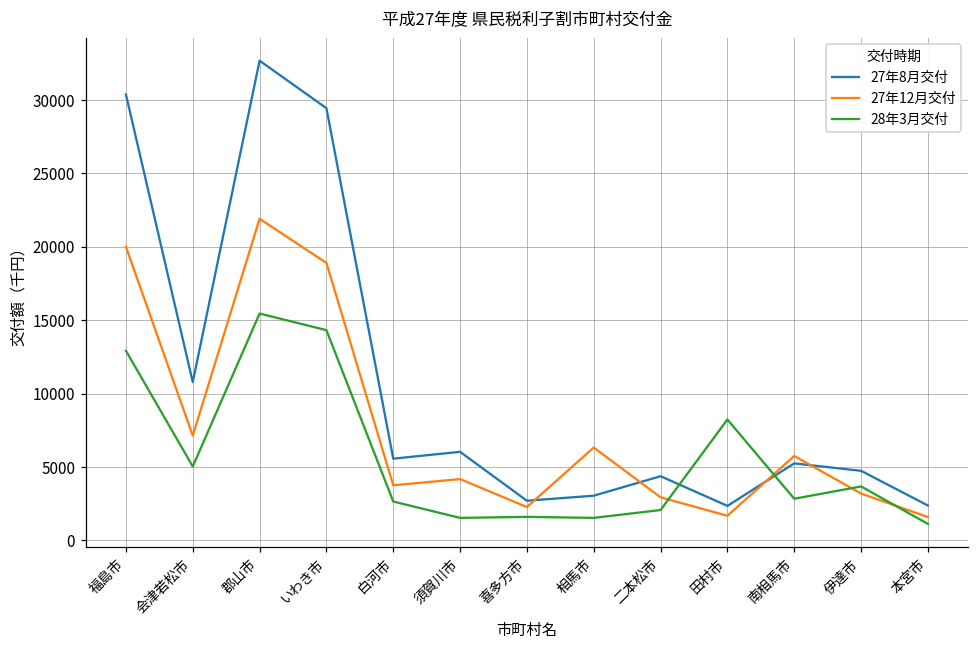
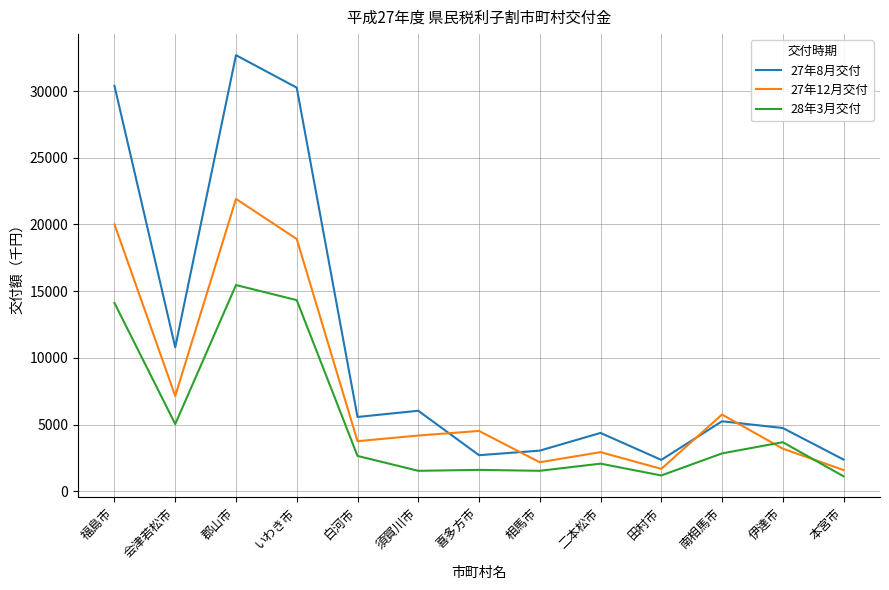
28年3月交付, 福島市: 12900 -> 14100
27年8月交付, いわき市: 29500 -> 30300
27年12月交付, 喜多方市: 2300 -> 4500
27年12月交付, 相馬市: 6300 -> 2200
28年3月交付, 田村市: 8200 -> 1200
